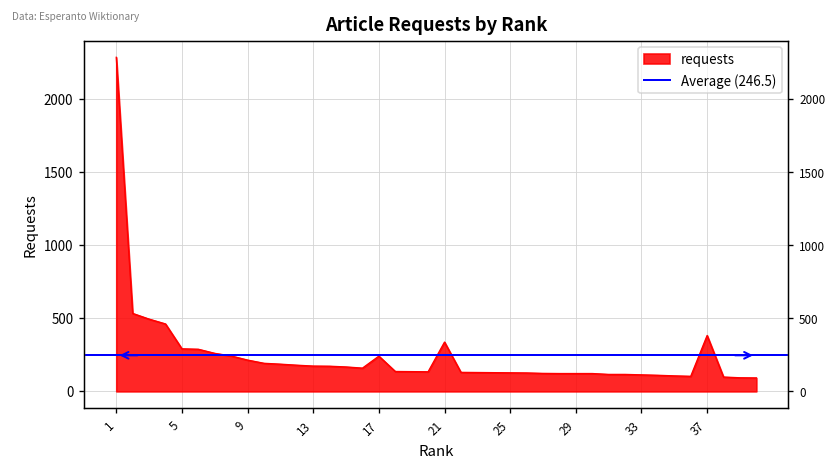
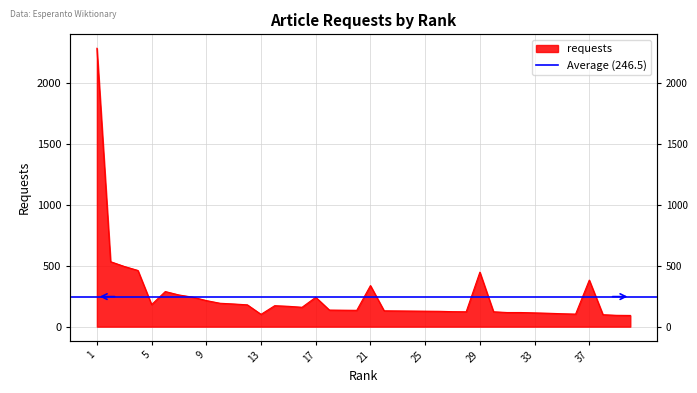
5: 290 -> 180
13: 170 -> 100
29: 120 -> 450
